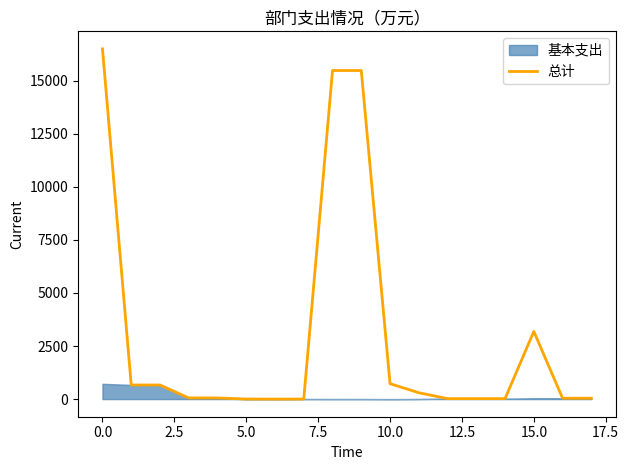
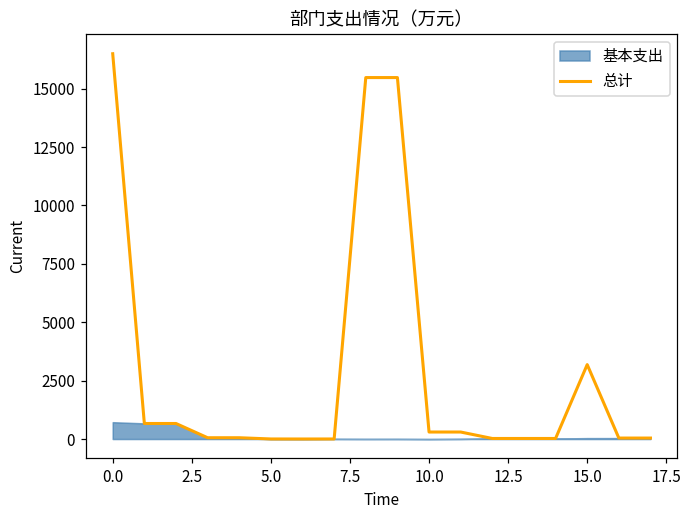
总计, 10.0: 700 -> 300
